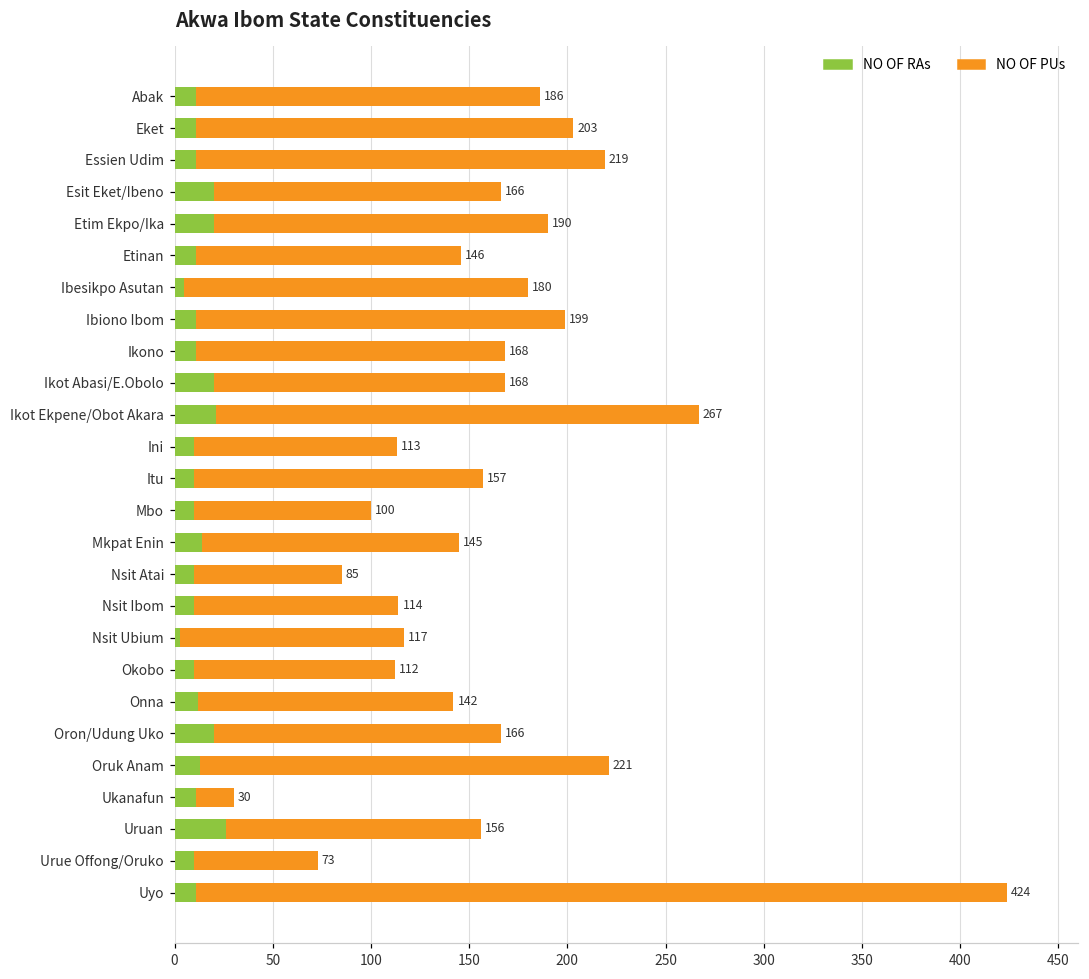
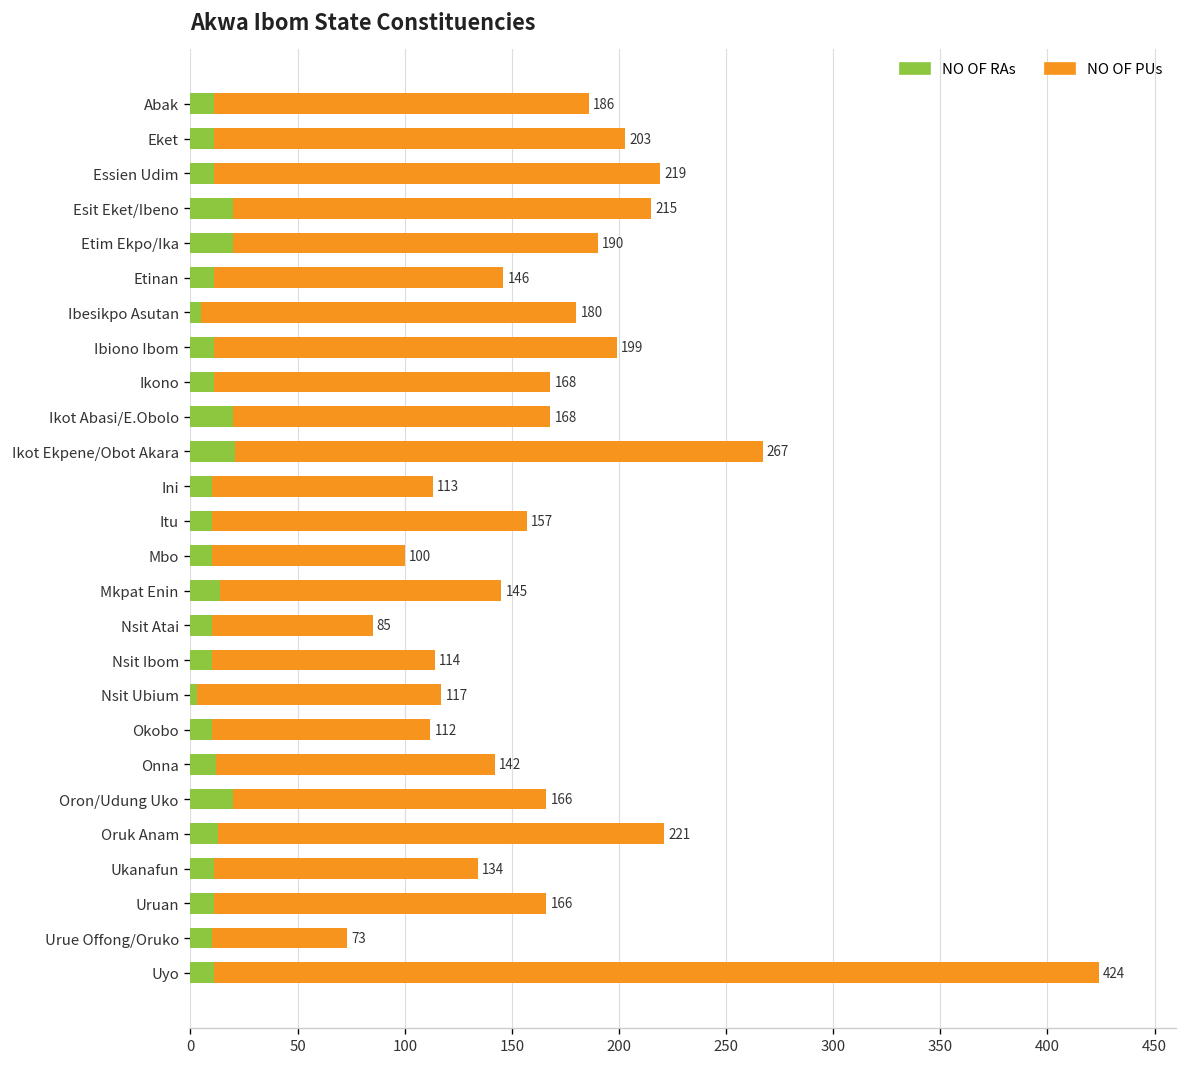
NO OF PUs, Esit Eket/Ibeno: 166 -> 215
NO OF PUs, Ukanafun: 30 -> 134
NO OF PUs, Uruan: 156 -> 166
NO OF RAs, Uruan: 26 -> 11
